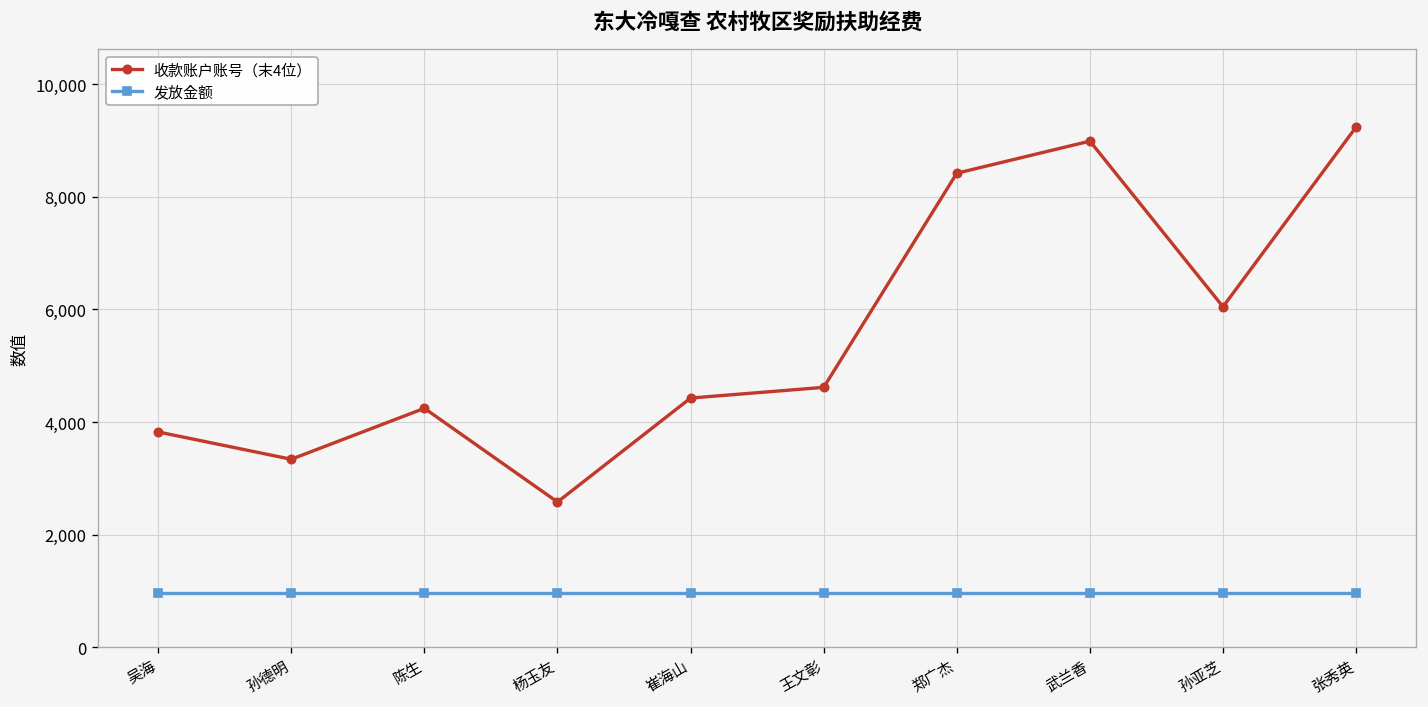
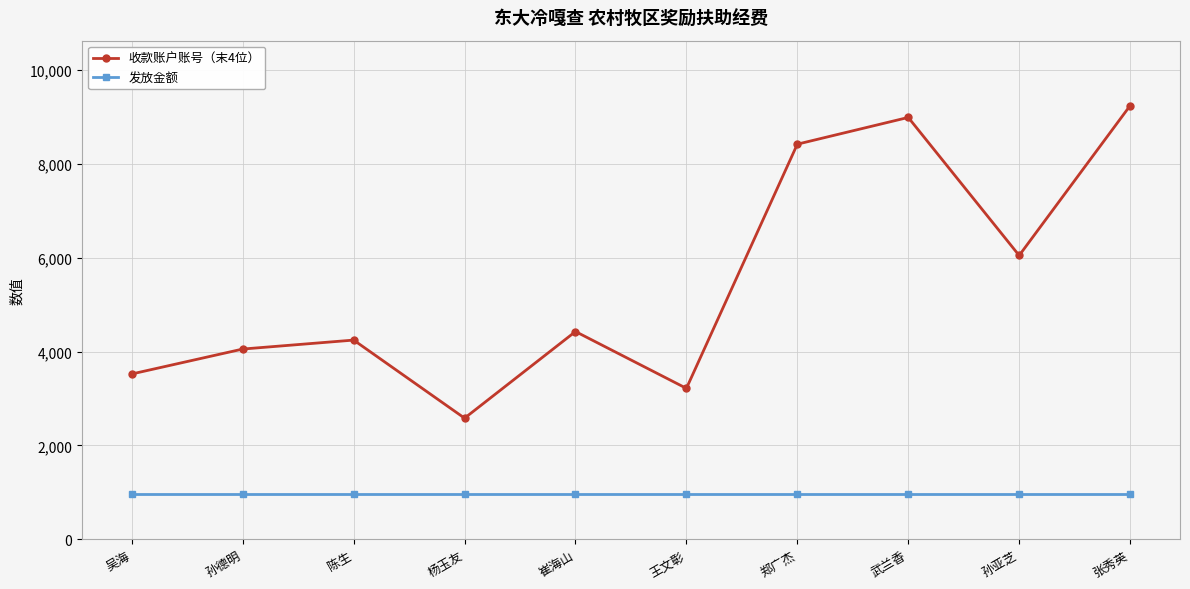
收款账户账号（末4位）, 吴海: 3,800 -> 3,500
收款账户账号（末4位）, 孙德明: 3,300 -> 4,100
收款账户账号（末4位）, 王文彰: 4,600 -> 3,200
